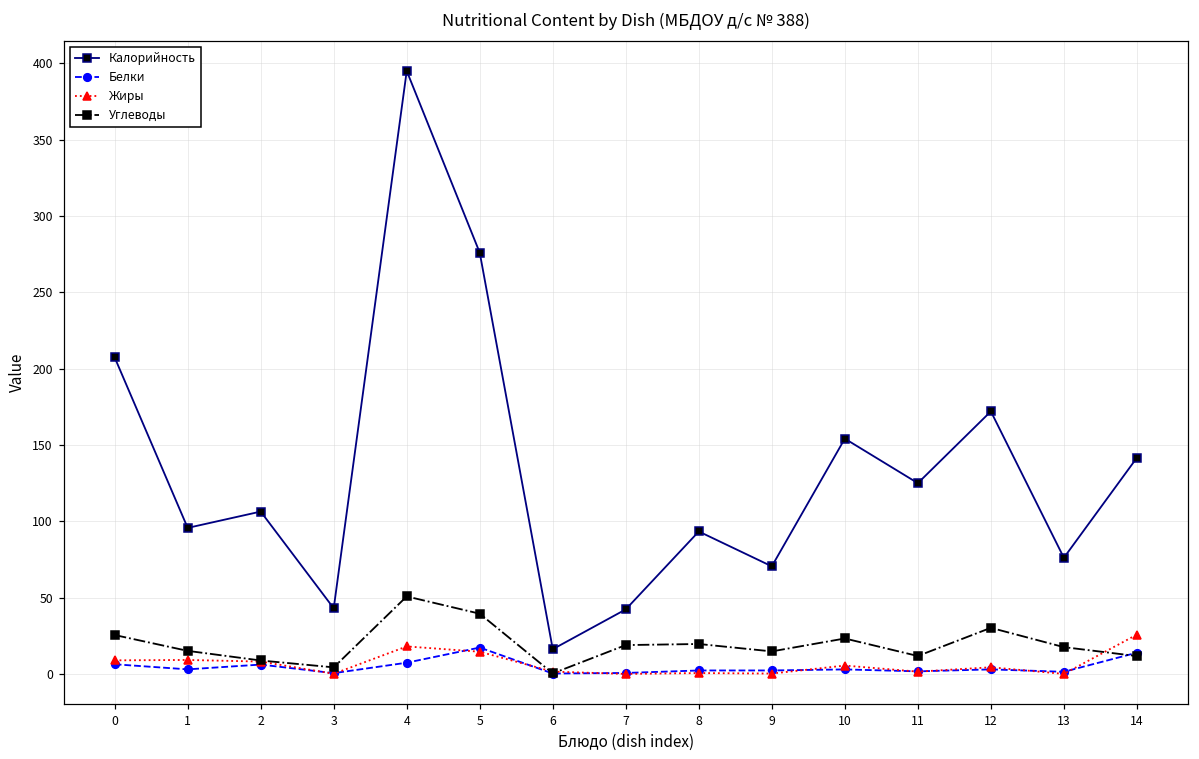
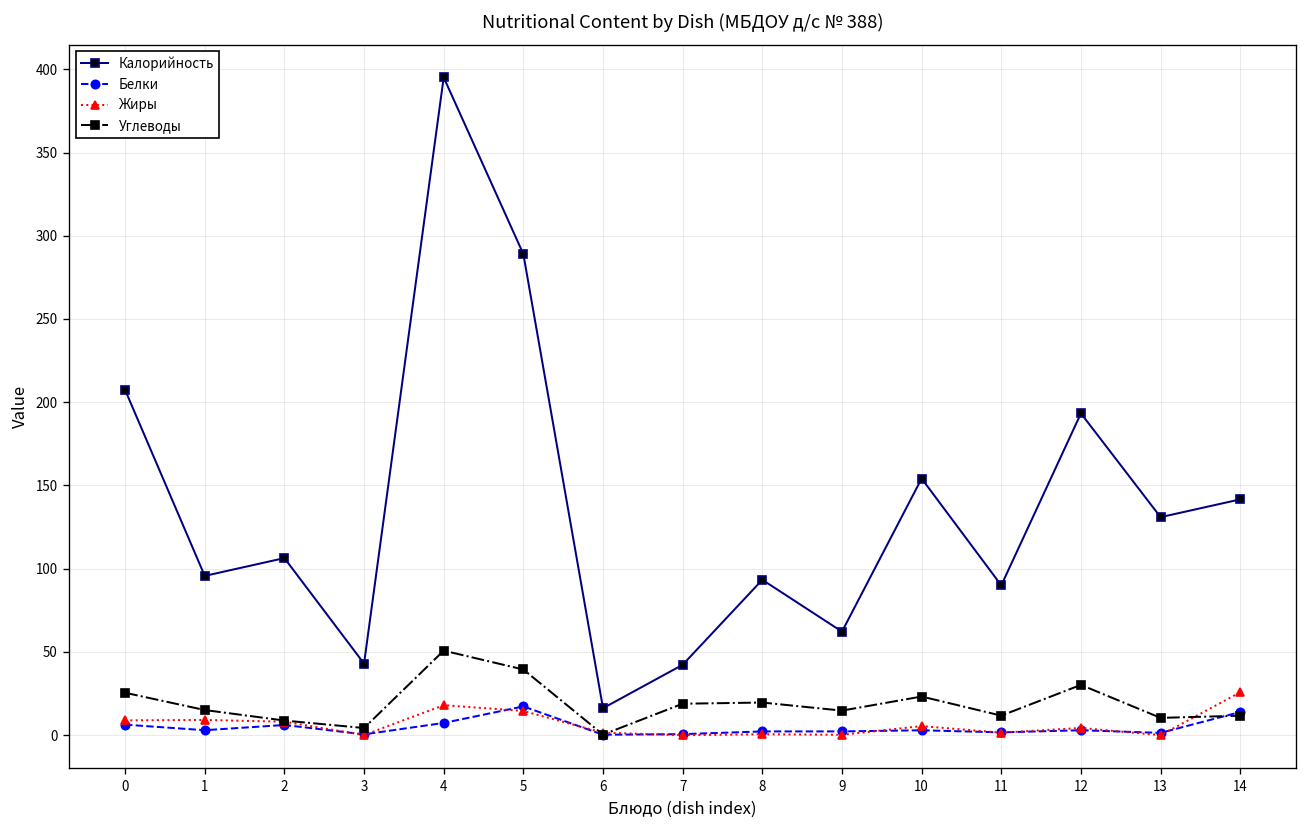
Калорийность, 5: 276 -> 289
Калорийность, 9: 71 -> 62
Калорийность, 11: 125 -> 90
Калорийность, 12: 172 -> 193
Калорийность, 13: 76 -> 131
Углеводы, 13: 18 -> 10
